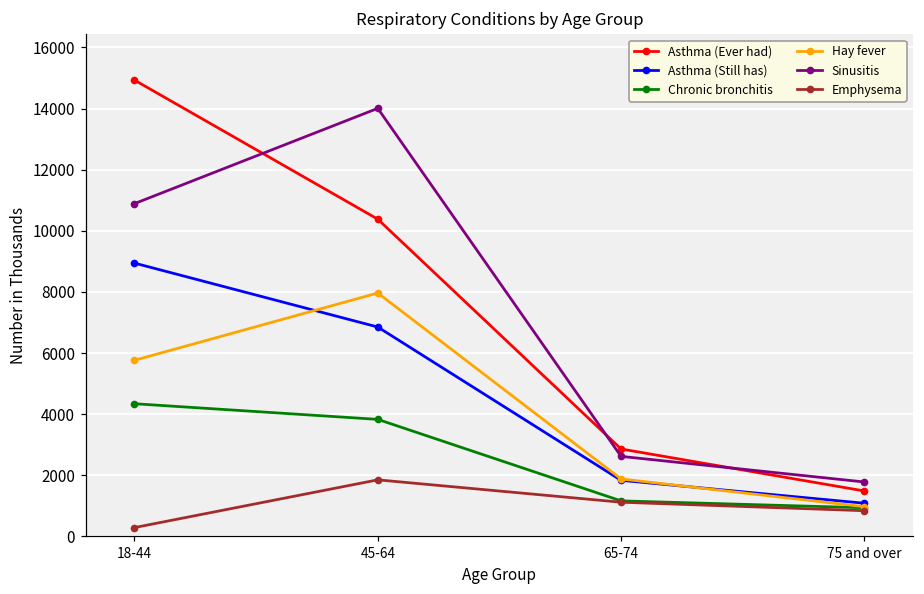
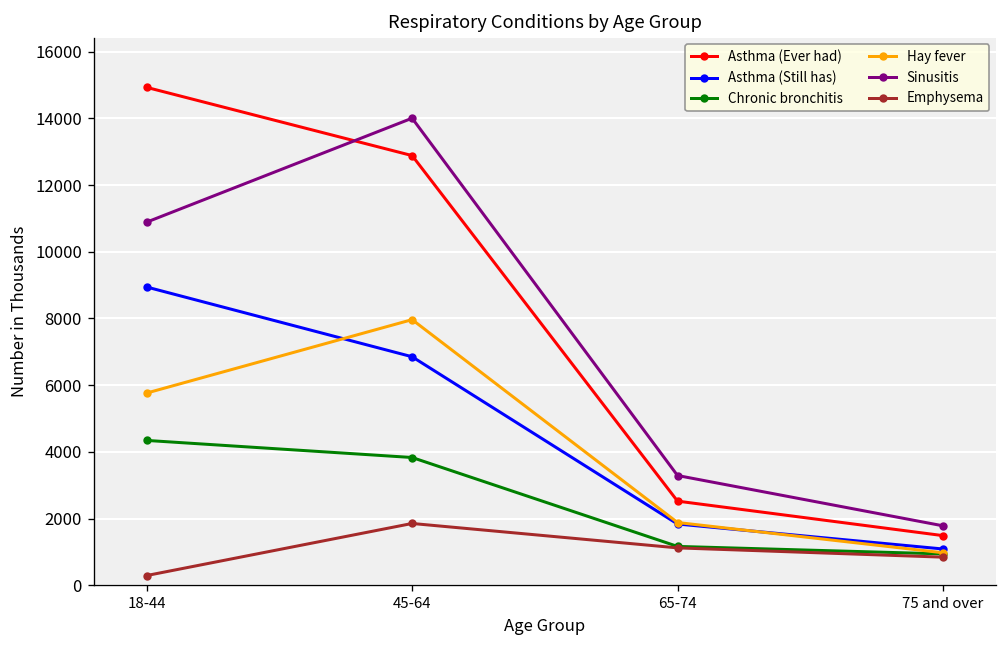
Asthma (Ever had), 45-64: 10400 -> 12900
Asthma (Ever had), 65-74: 2900 -> 2500
Sinusitis, 65-74: 2600 -> 3300
